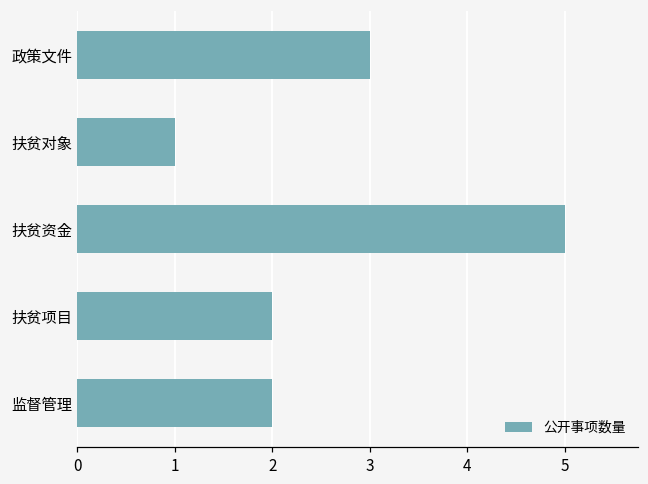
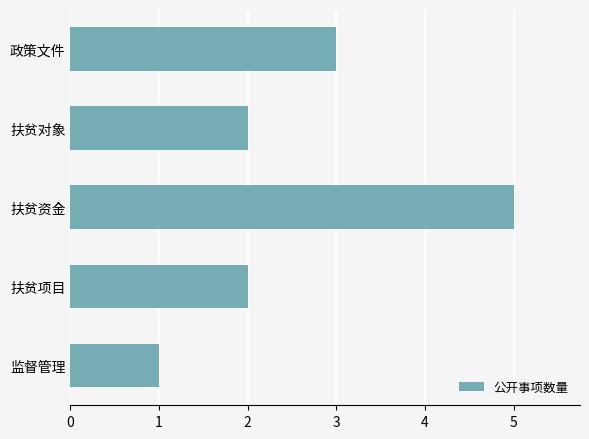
扶贫对象: 1 -> 2
监督管理: 2 -> 1
